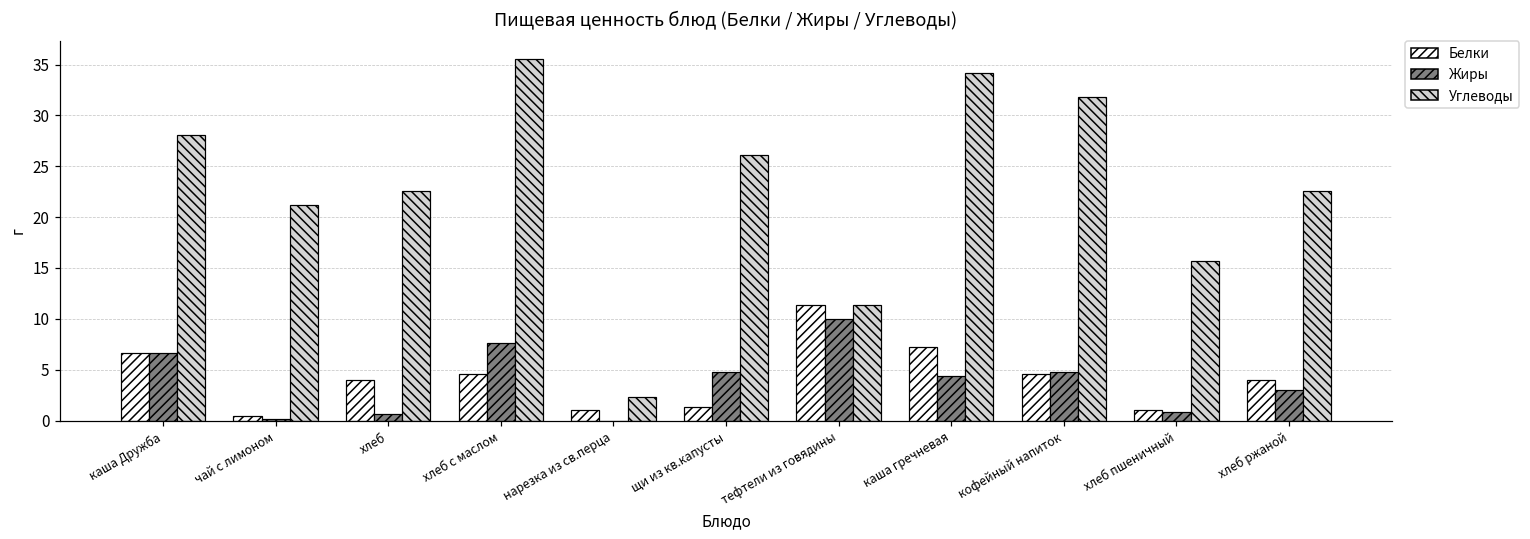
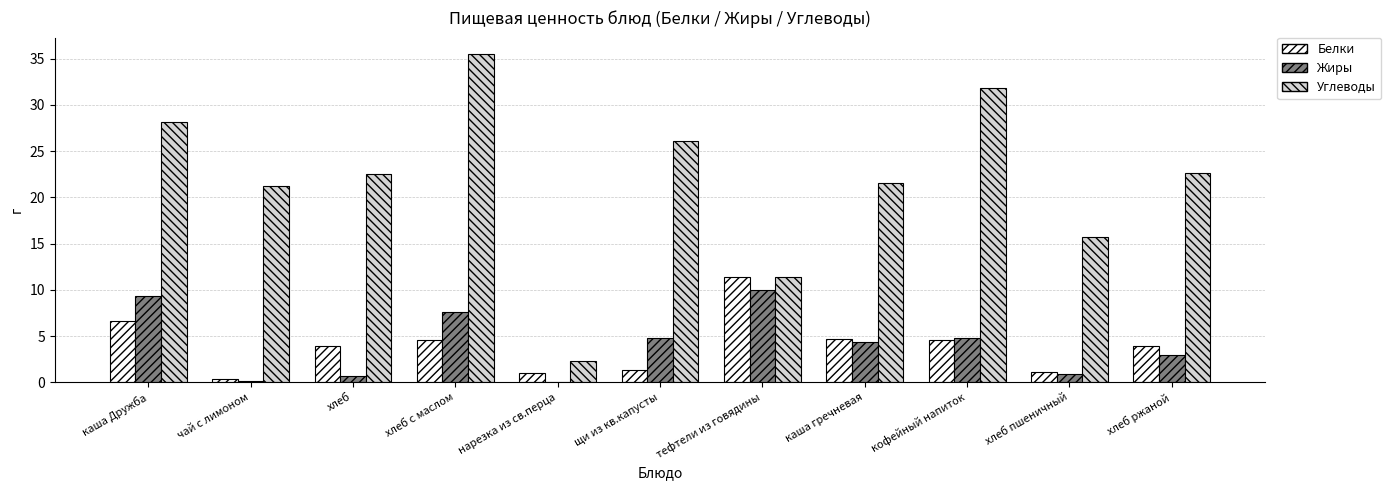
Жиры, каша Дружба: 7 -> 9
Белки, каша гречневая: 7 -> 5
Углеводы, каша гречневая: 34 -> 22
